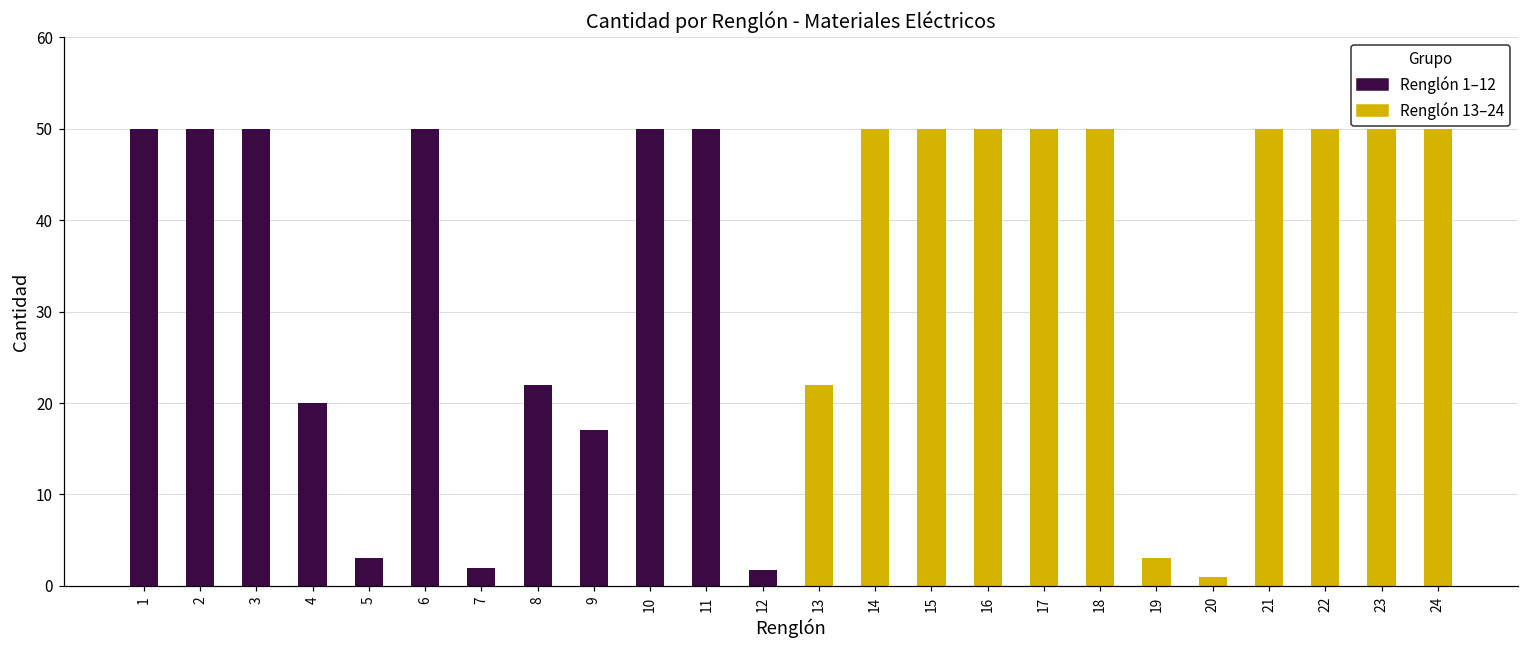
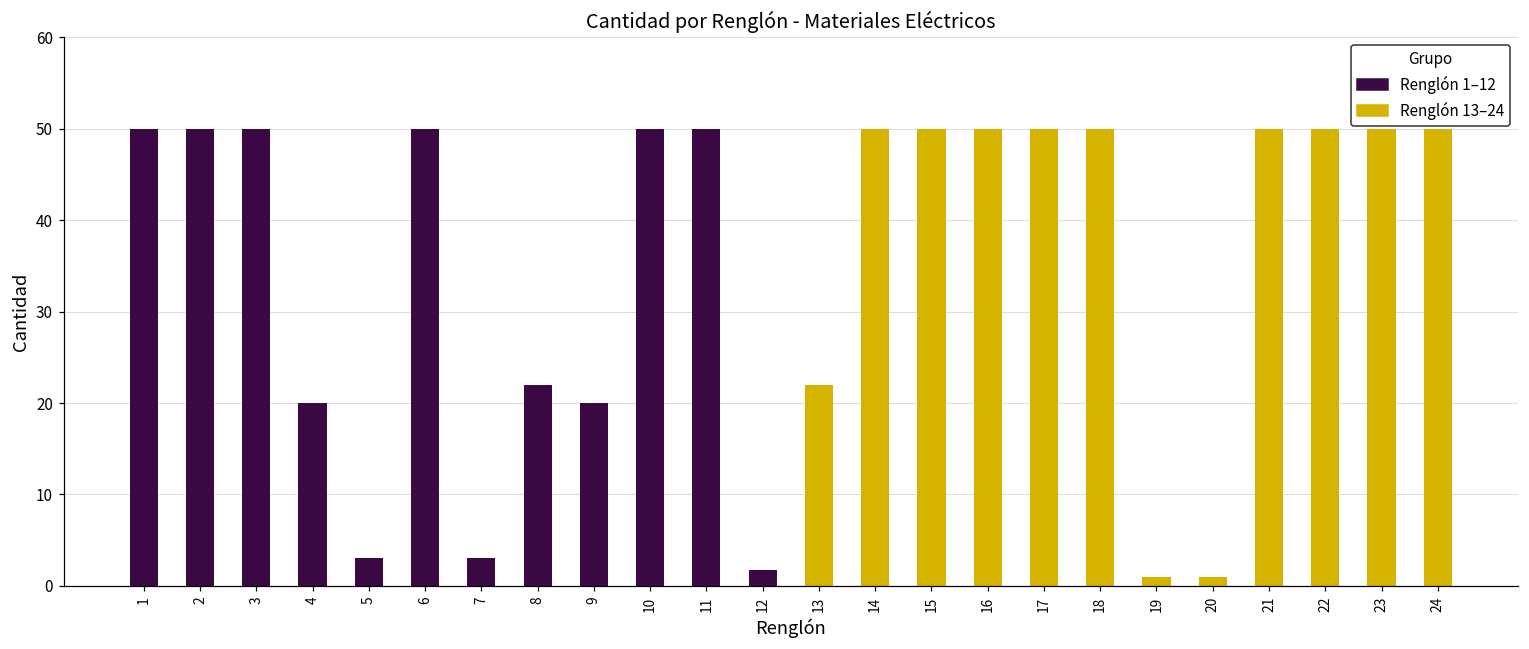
7: 2 -> 3
9: 17 -> 20
19: 3 -> 1
